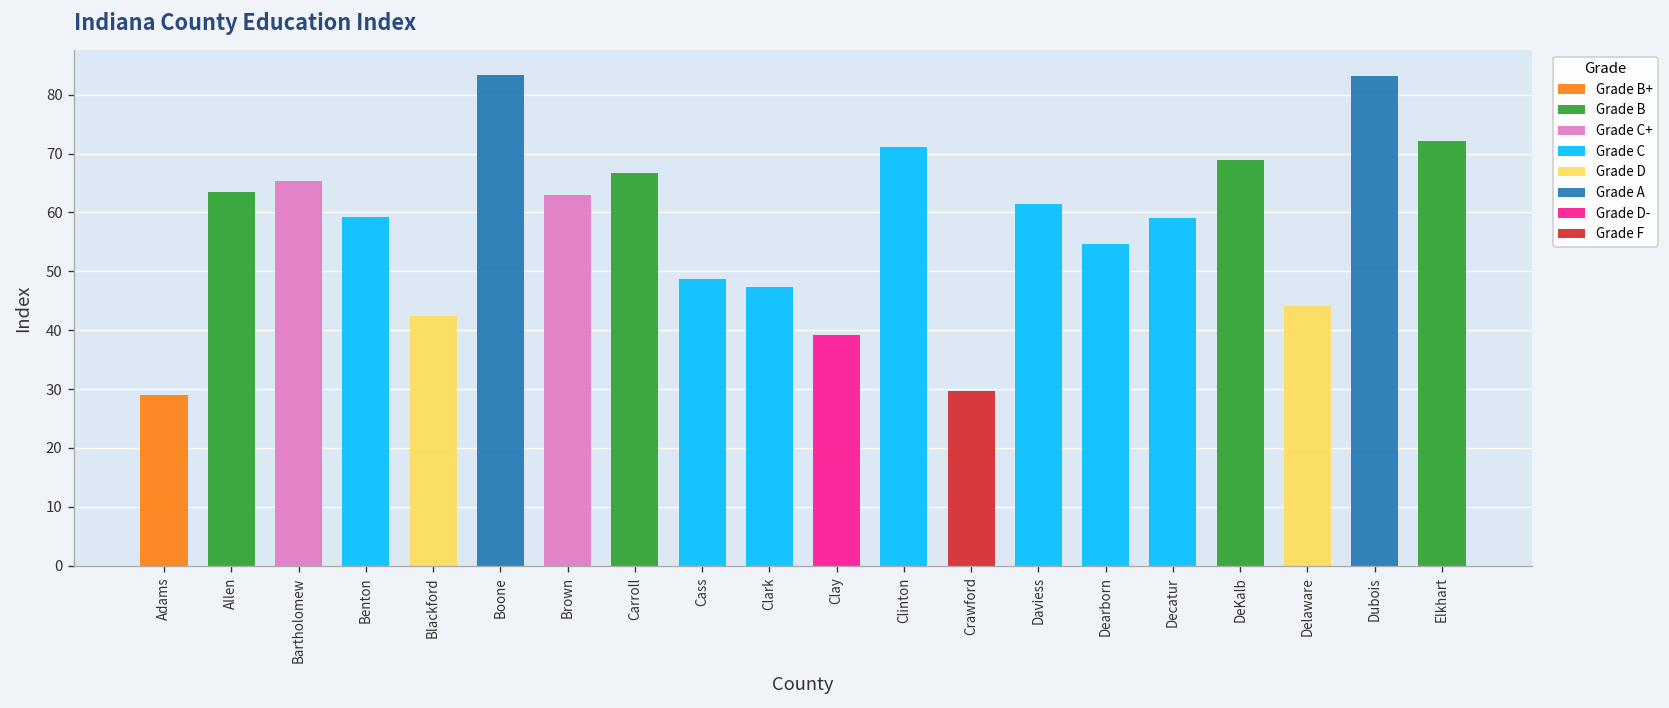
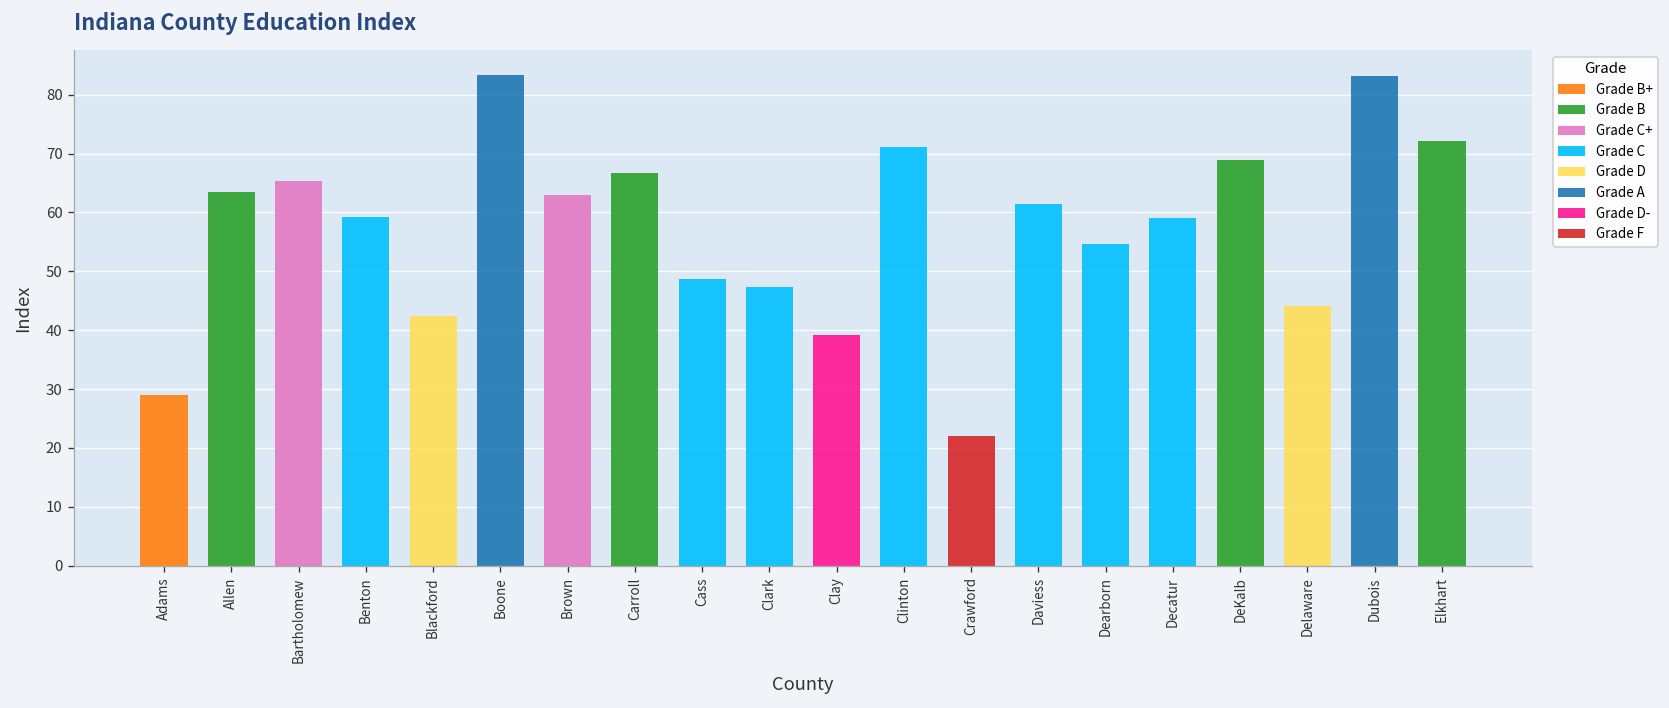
Crawford: 30 -> 22
